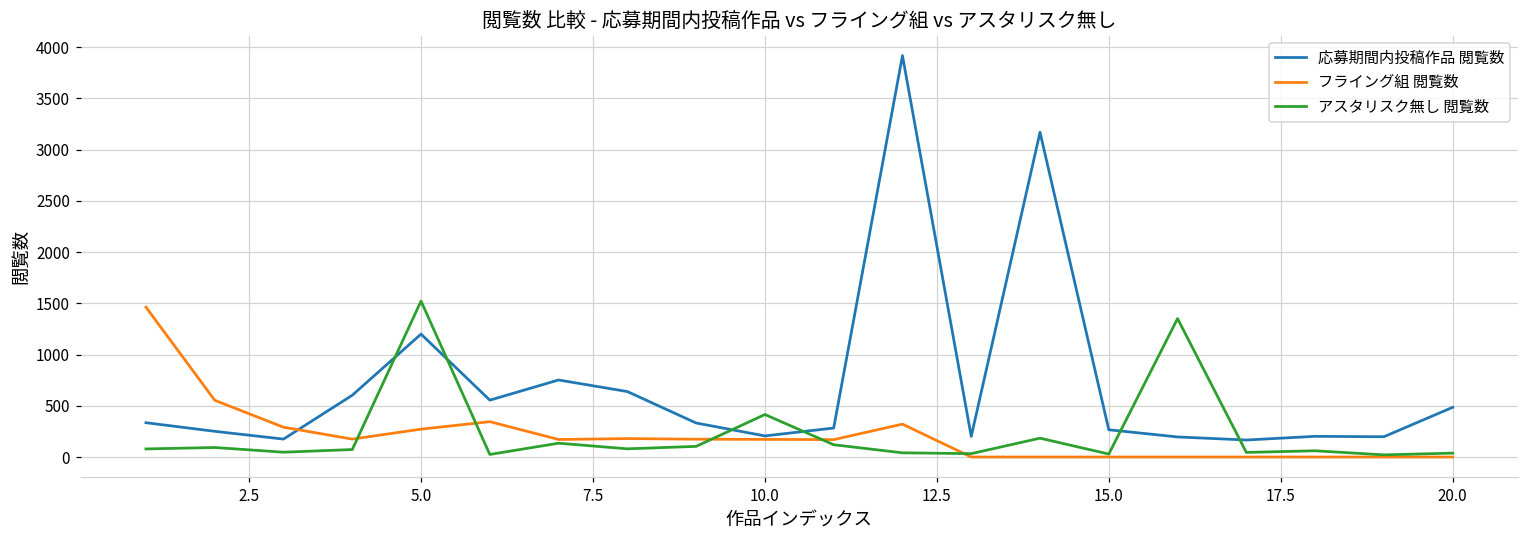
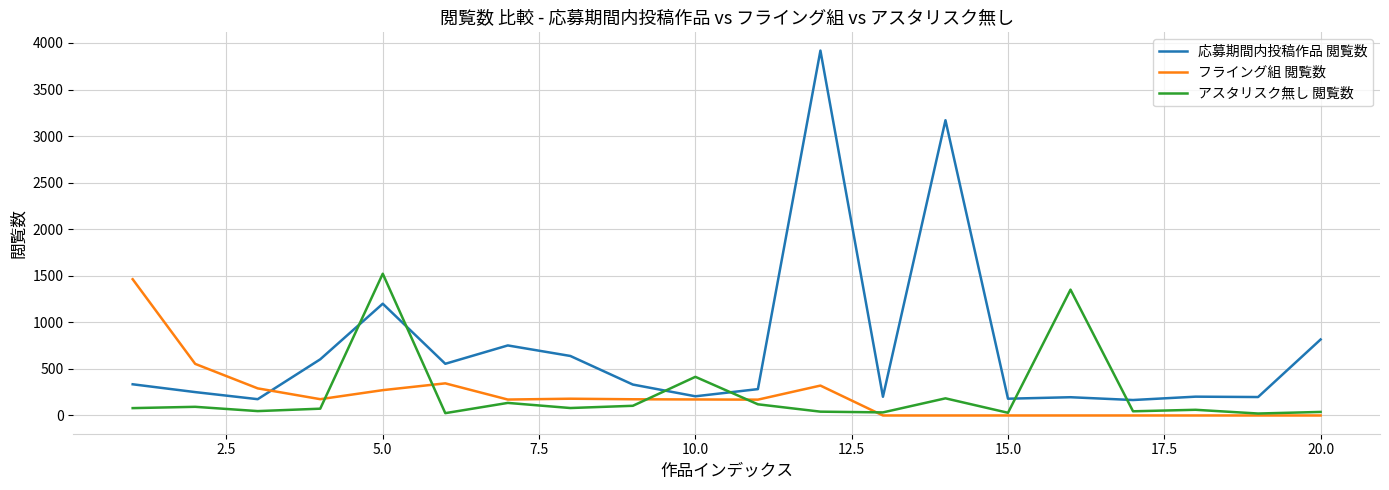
応募期間内投稿作品 閲覧数, 15.0: 300 -> 200
応募期間内投稿作品 閲覧数, 20.0: 500 -> 800
